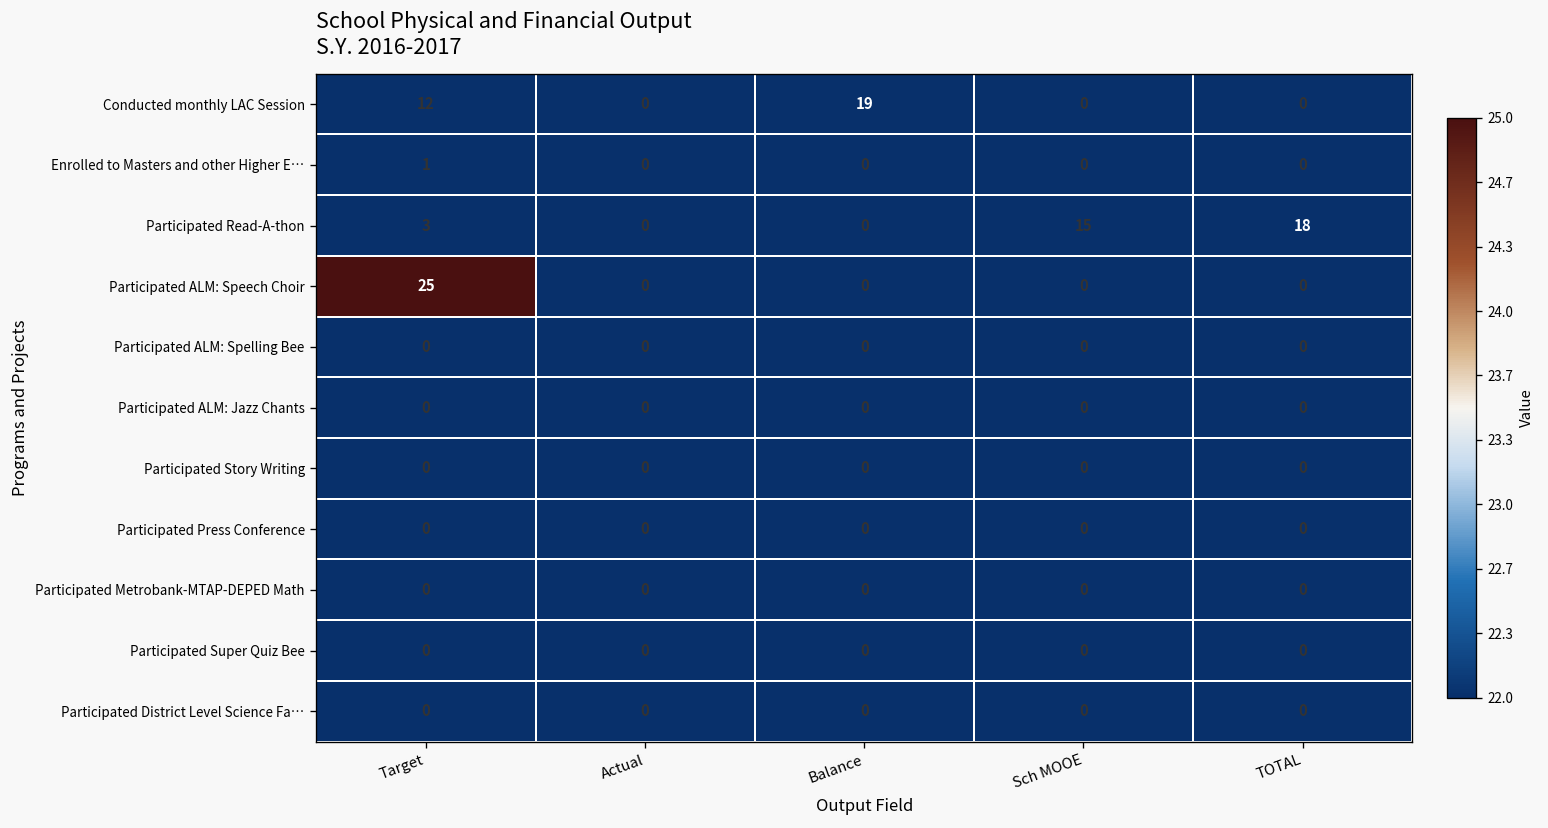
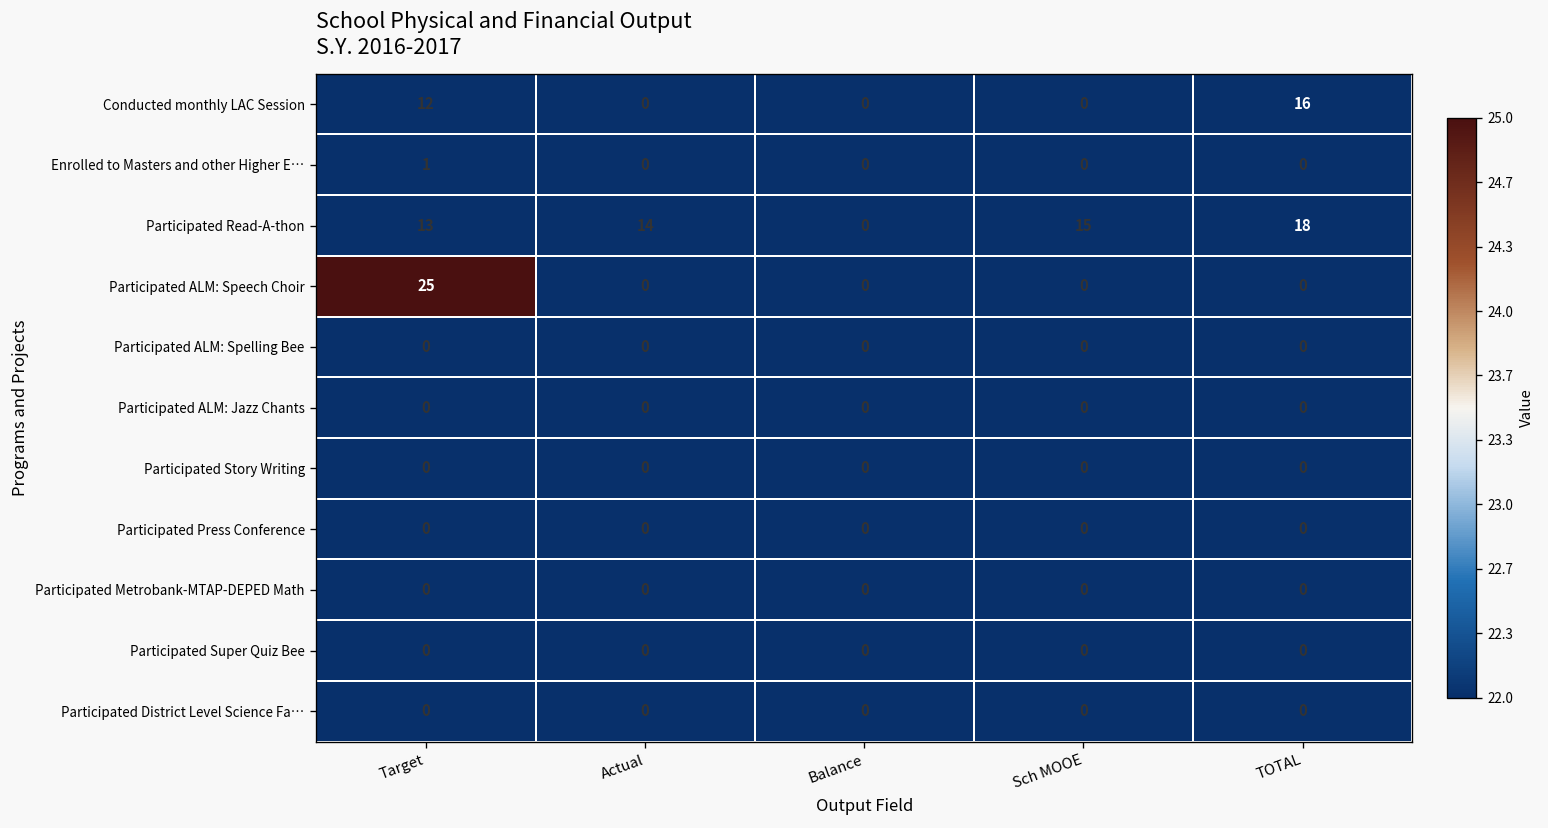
Conducted monthly LAC Session, Balance: 19 -> 0
Conducted monthly LAC Session, TOTAL: 0 -> 16
Participated Read-A-thon, Target: 3 -> 13
Participated Read-A-thon, Actual: 0 -> 14
